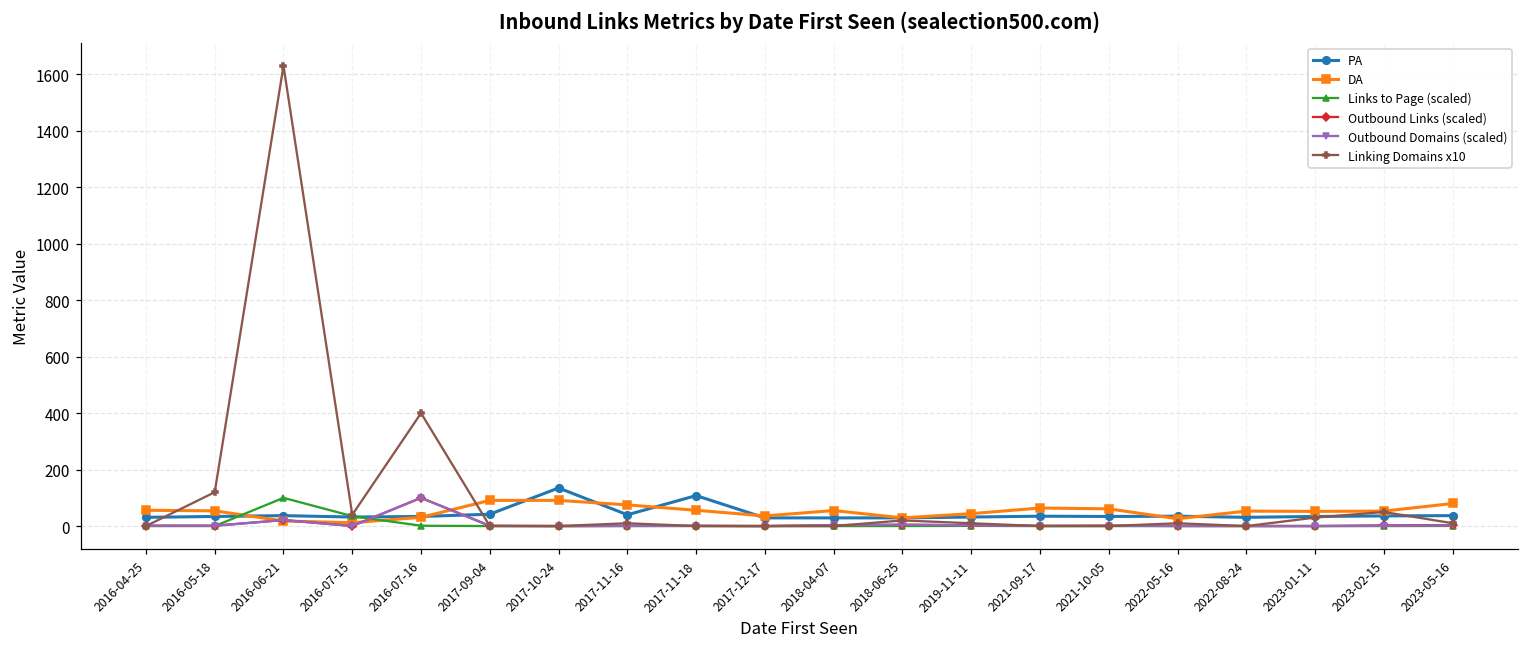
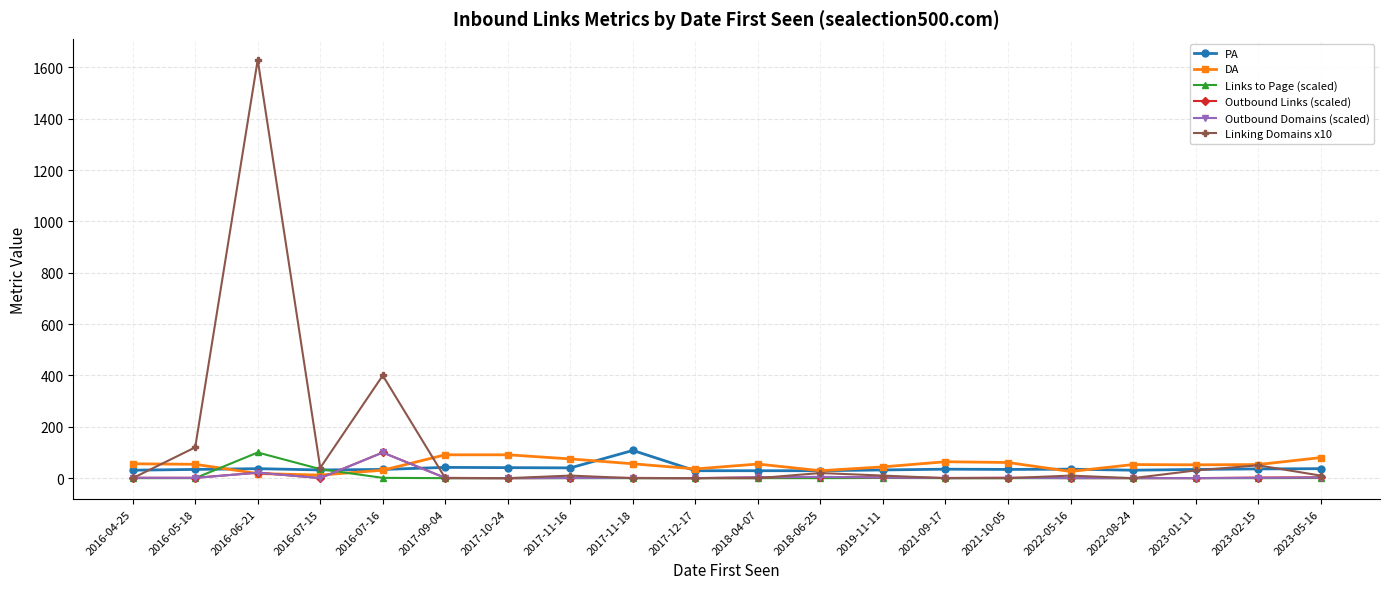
PA, 2017-10-24: 140 -> 40
